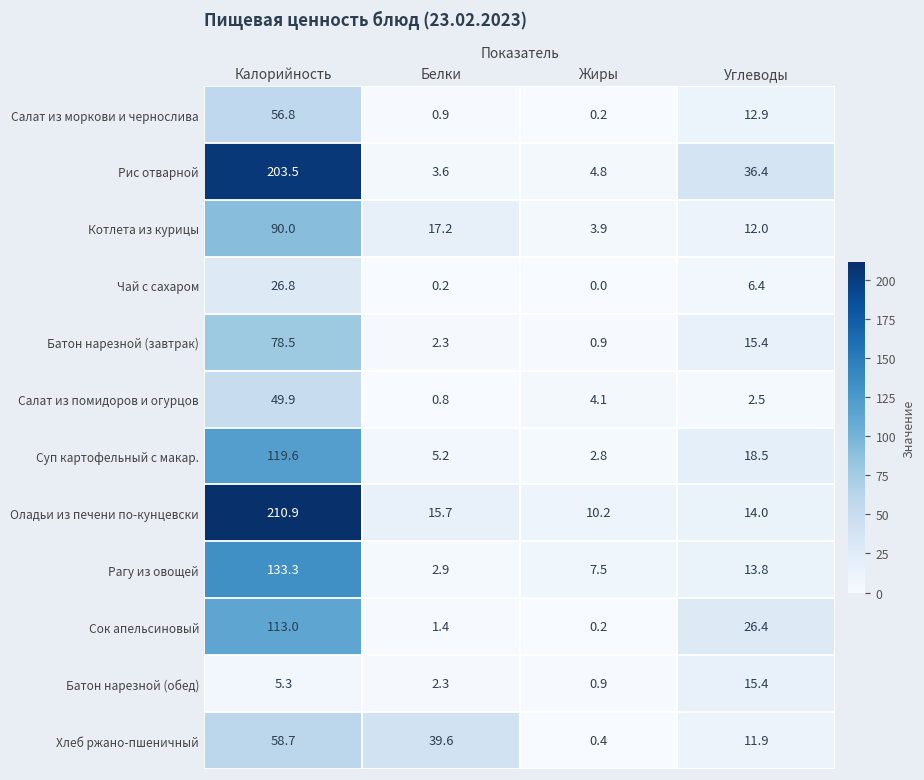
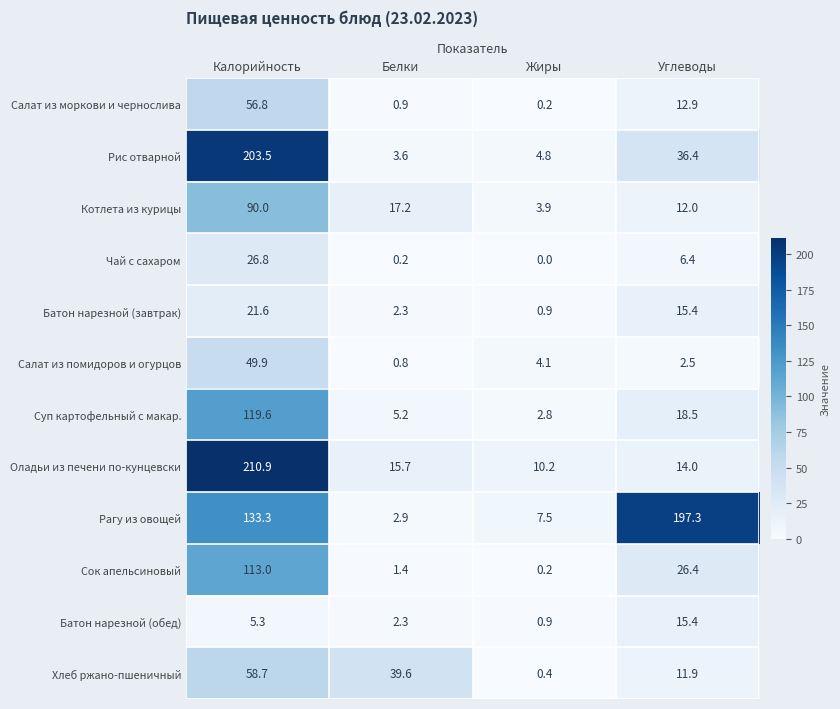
Батон нарезной (завтрак), Калорийность: 78.5 -> 21.6
Рагу из овощей, Углеводы: 13.8 -> 197.3
